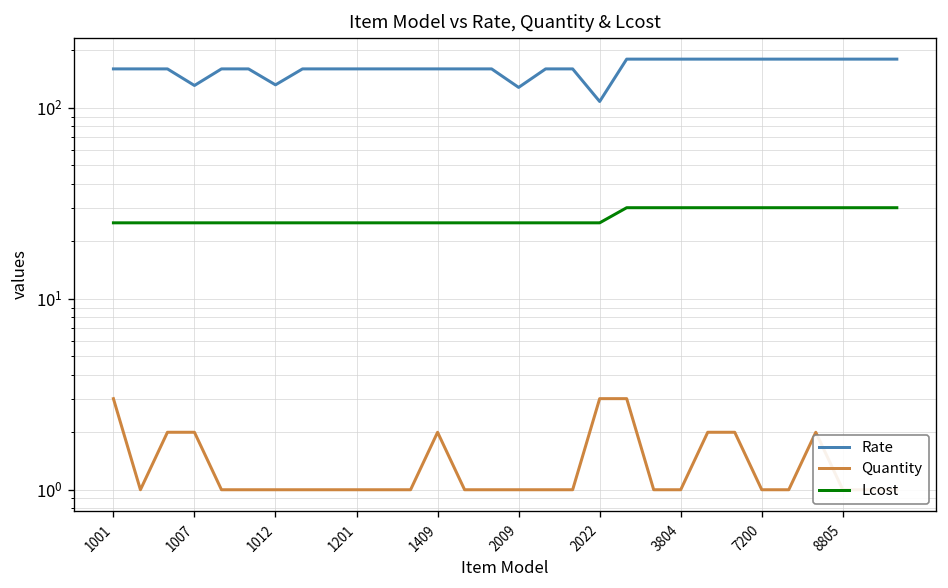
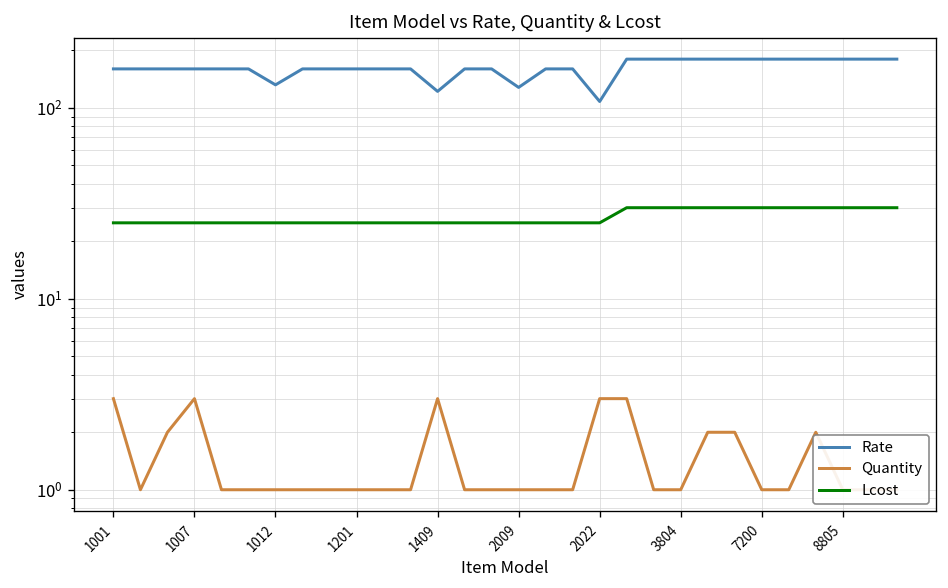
Rate, 1007: 130 -> 160
Quantity, 1007: 2 -> 3
Rate, 1409: 160 -> 120
Quantity, 1409: 2 -> 3
